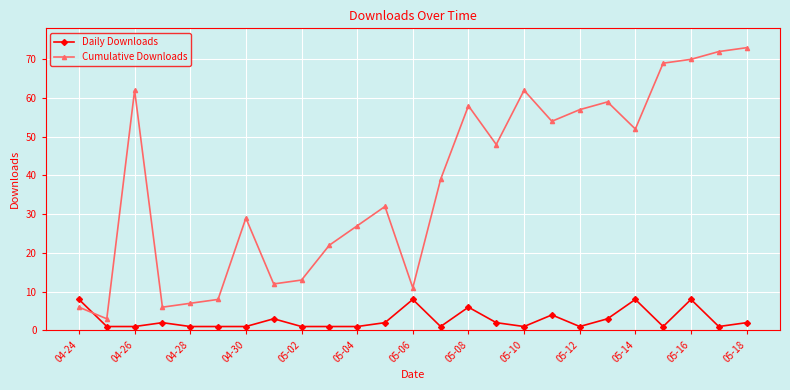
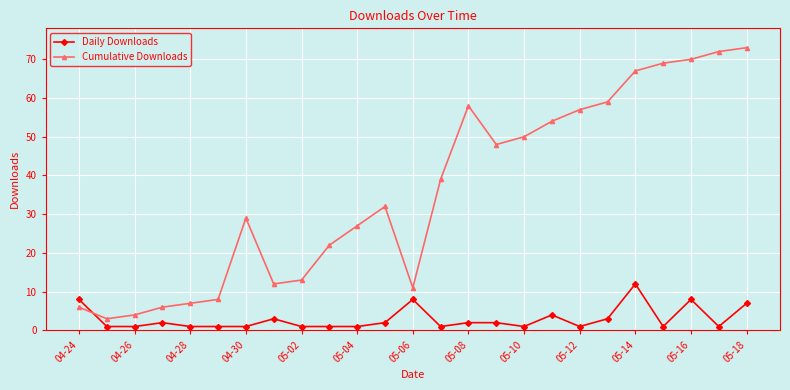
Cumulative Downloads, 04-26: 62 -> 4
Daily Downloads, 05-08: 6 -> 2
Cumulative Downloads, 05-10: 62 -> 50
Daily Downloads, 05-14: 8 -> 12
Cumulative Downloads, 05-14: 52 -> 67
Daily Downloads, 05-18: 2 -> 7
